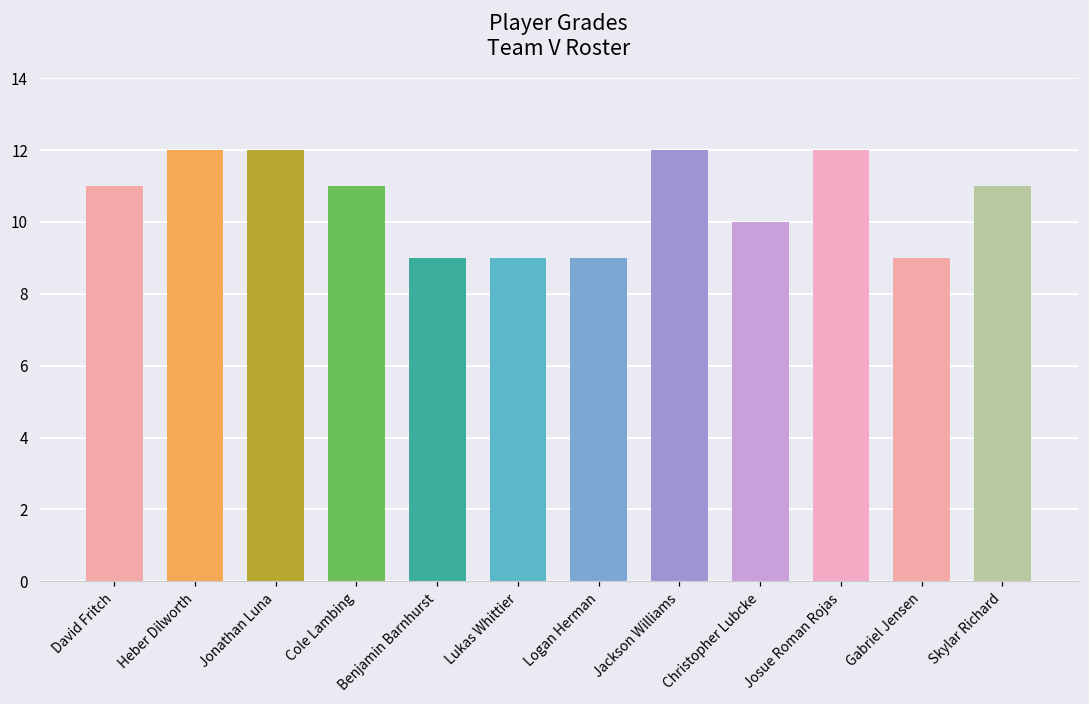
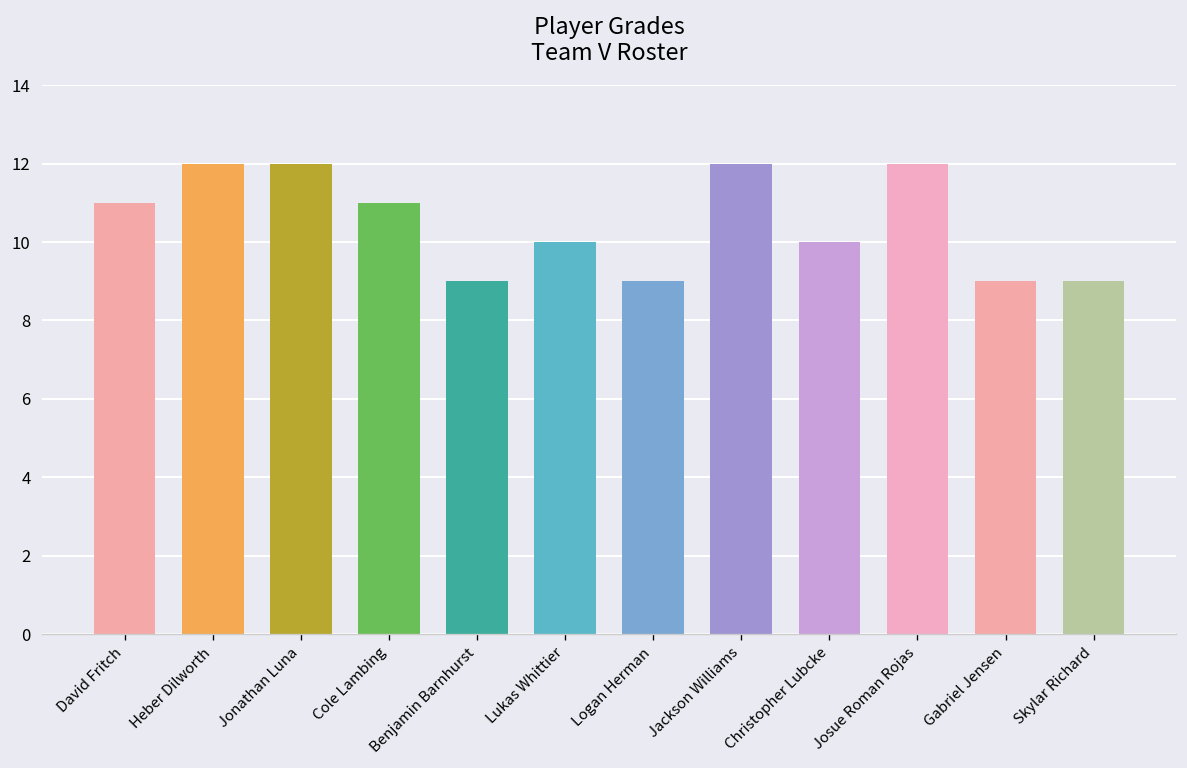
Lukas Whittier: 9 -> 10
Skylar Richard: 11 -> 9
